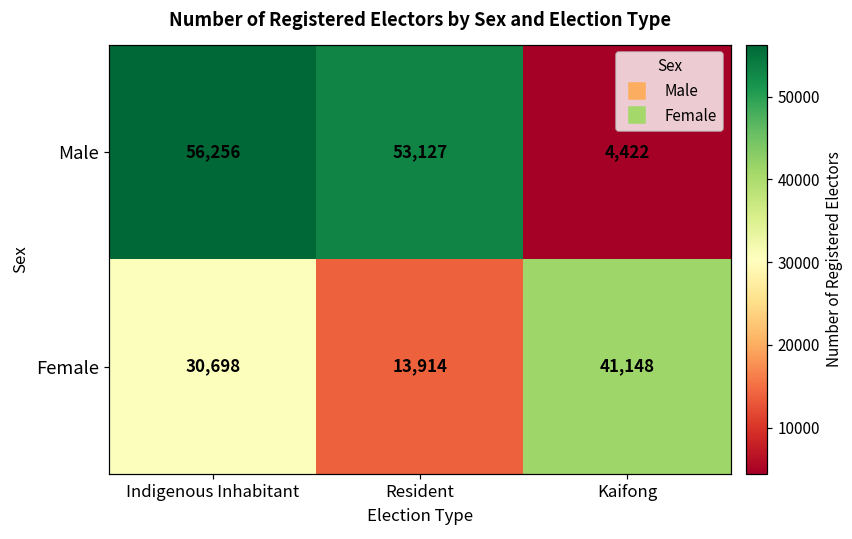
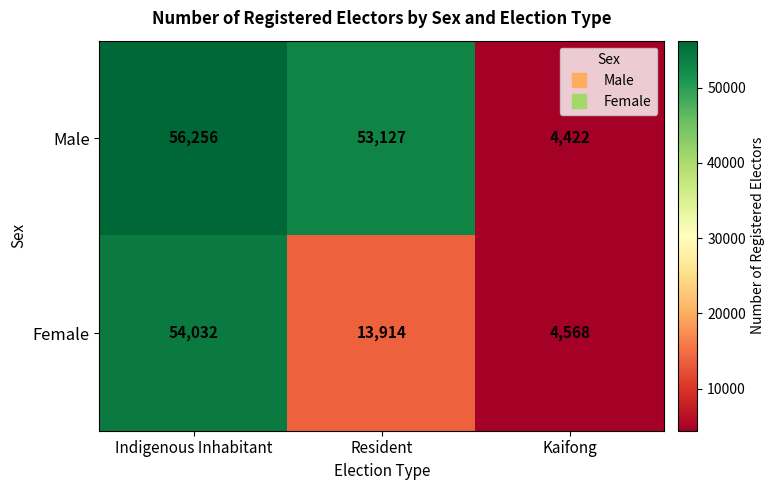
Female, Indigenous Inhabitant: 30,698 -> 54,032
Female, Kaifong: 41,148 -> 4,568
